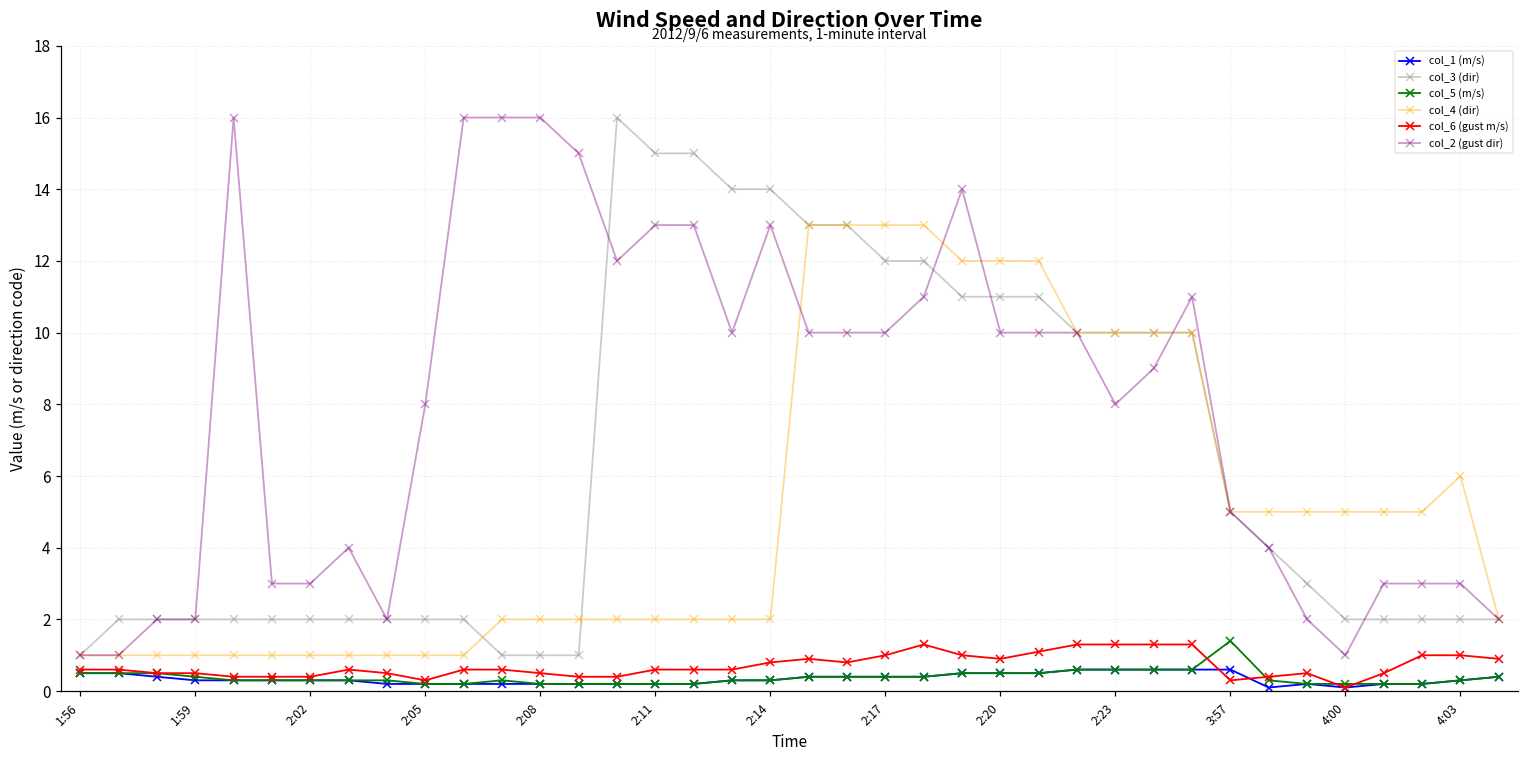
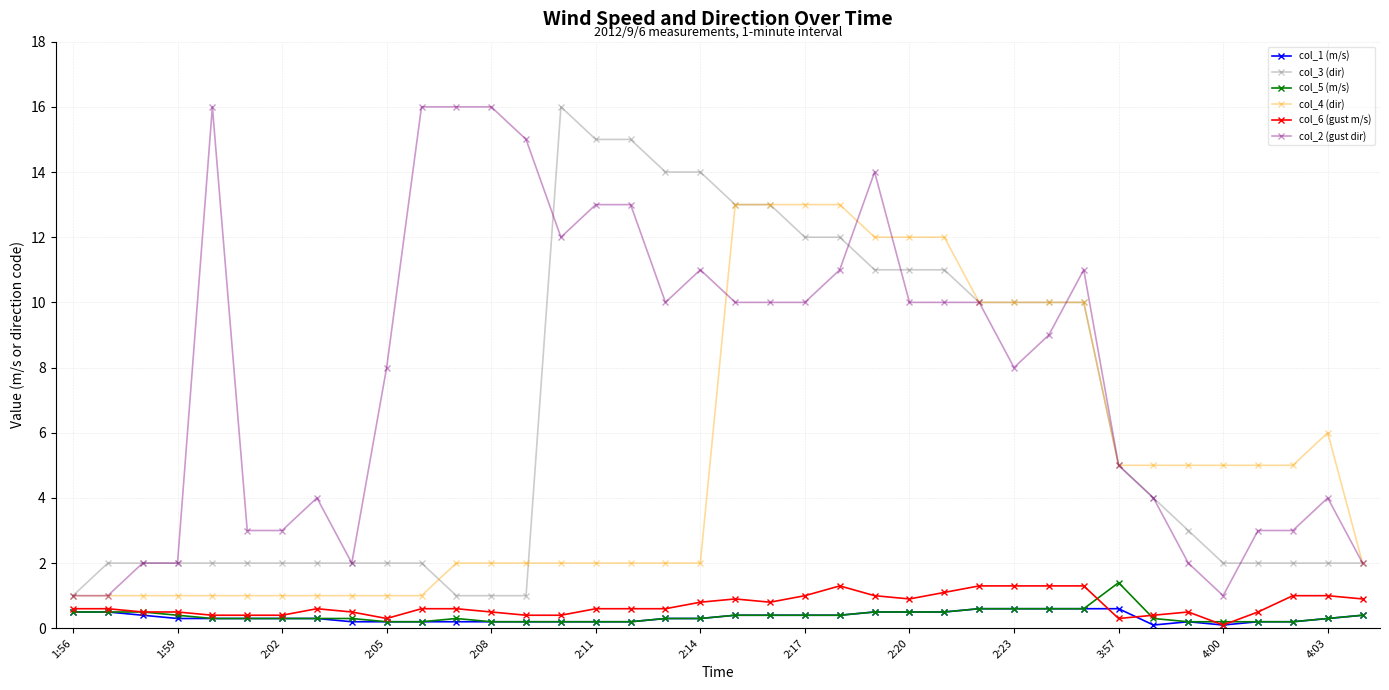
col_2 (gust dir), 2:14: 13 -> 11
col_2 (gust dir), 4:03: 3 -> 4
